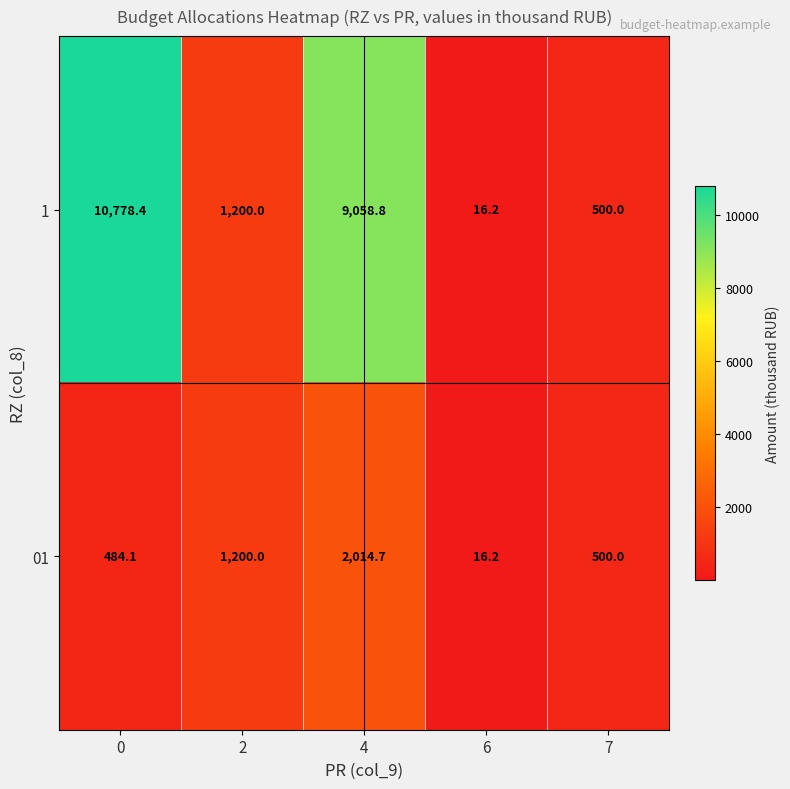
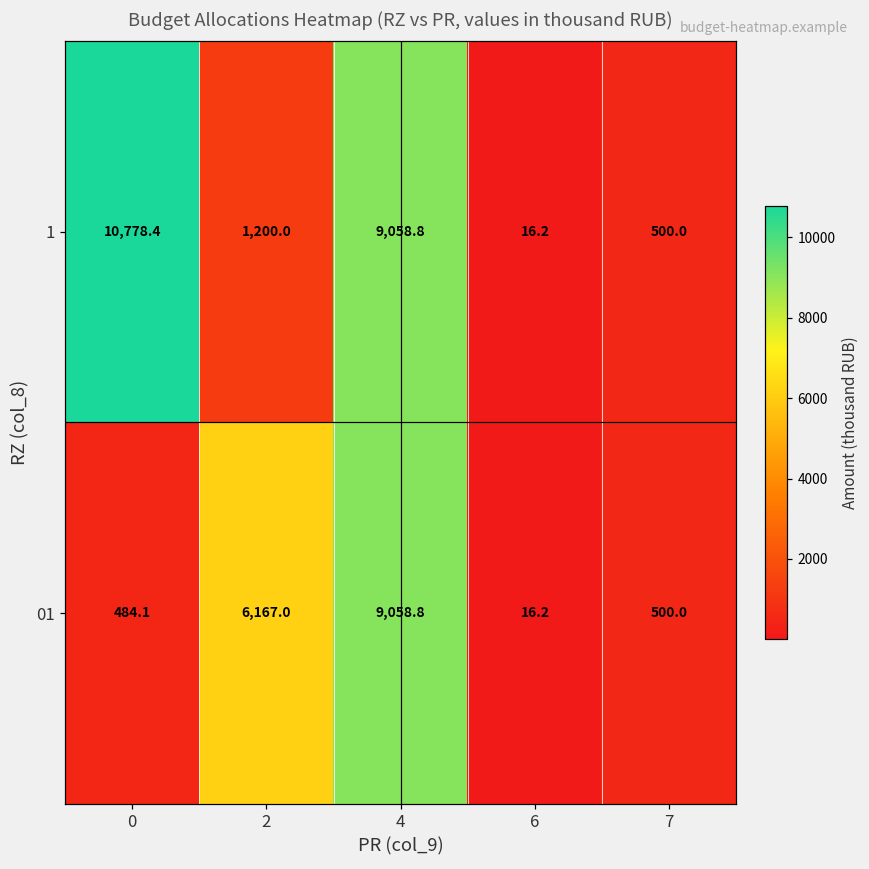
01, 2: 1,200.0 -> 6,167.0
01, 4: 2,014.7 -> 9,058.8
